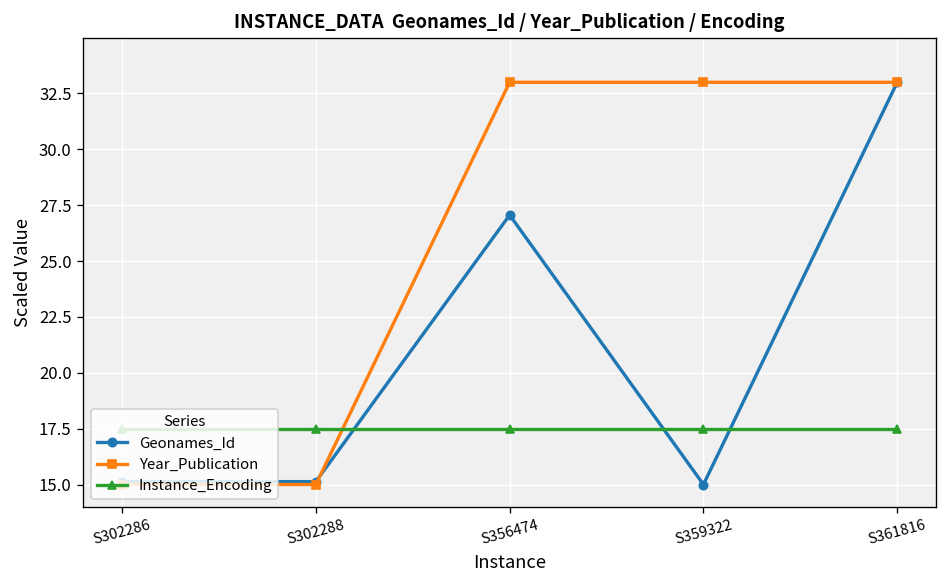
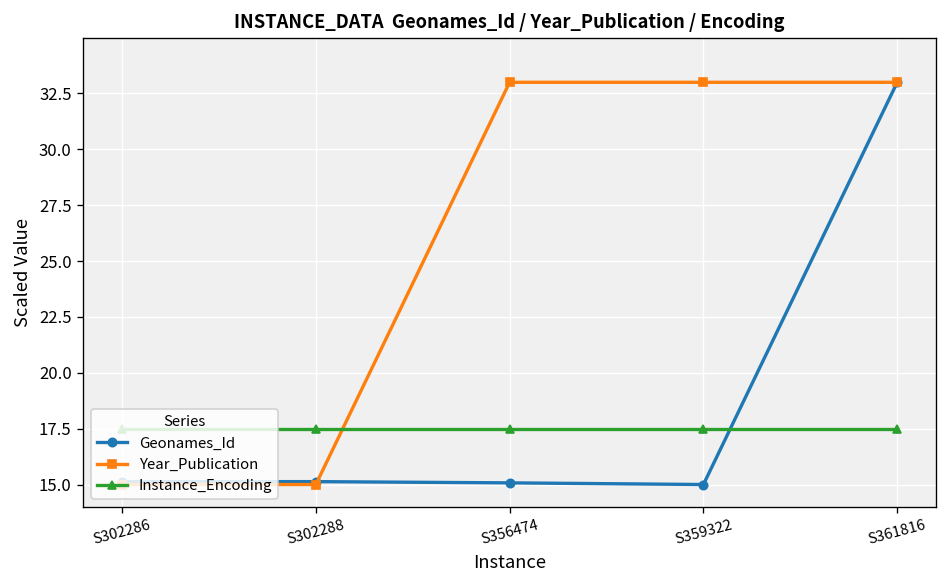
Geonames_Id, S356474: 27.1 -> 15.1
